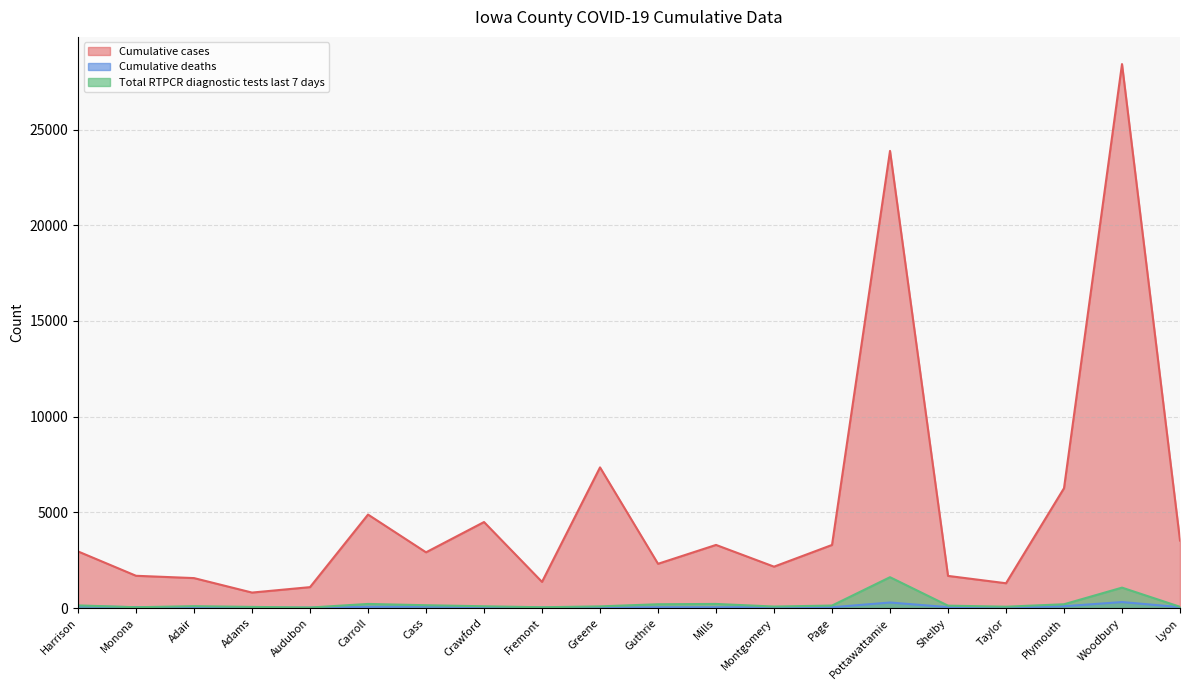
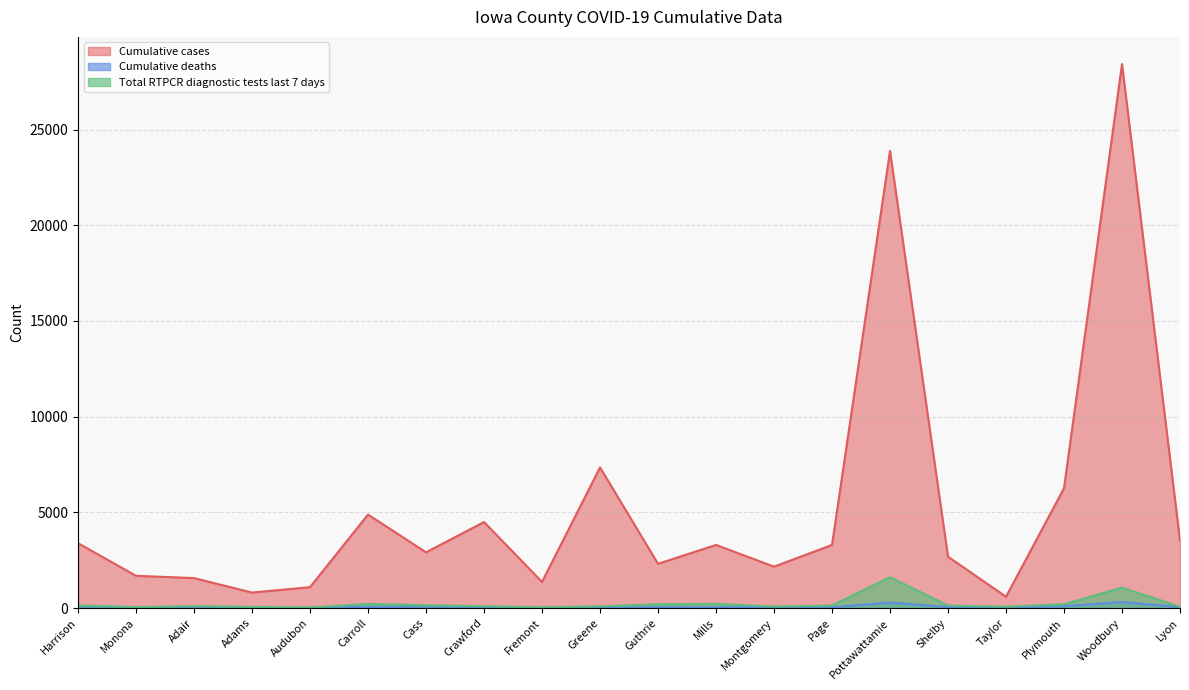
Cumulative cases, Harrison: 3000 -> 3400
Cumulative cases, Shelby: 1700 -> 2700
Cumulative cases, Taylor: 1300 -> 600
